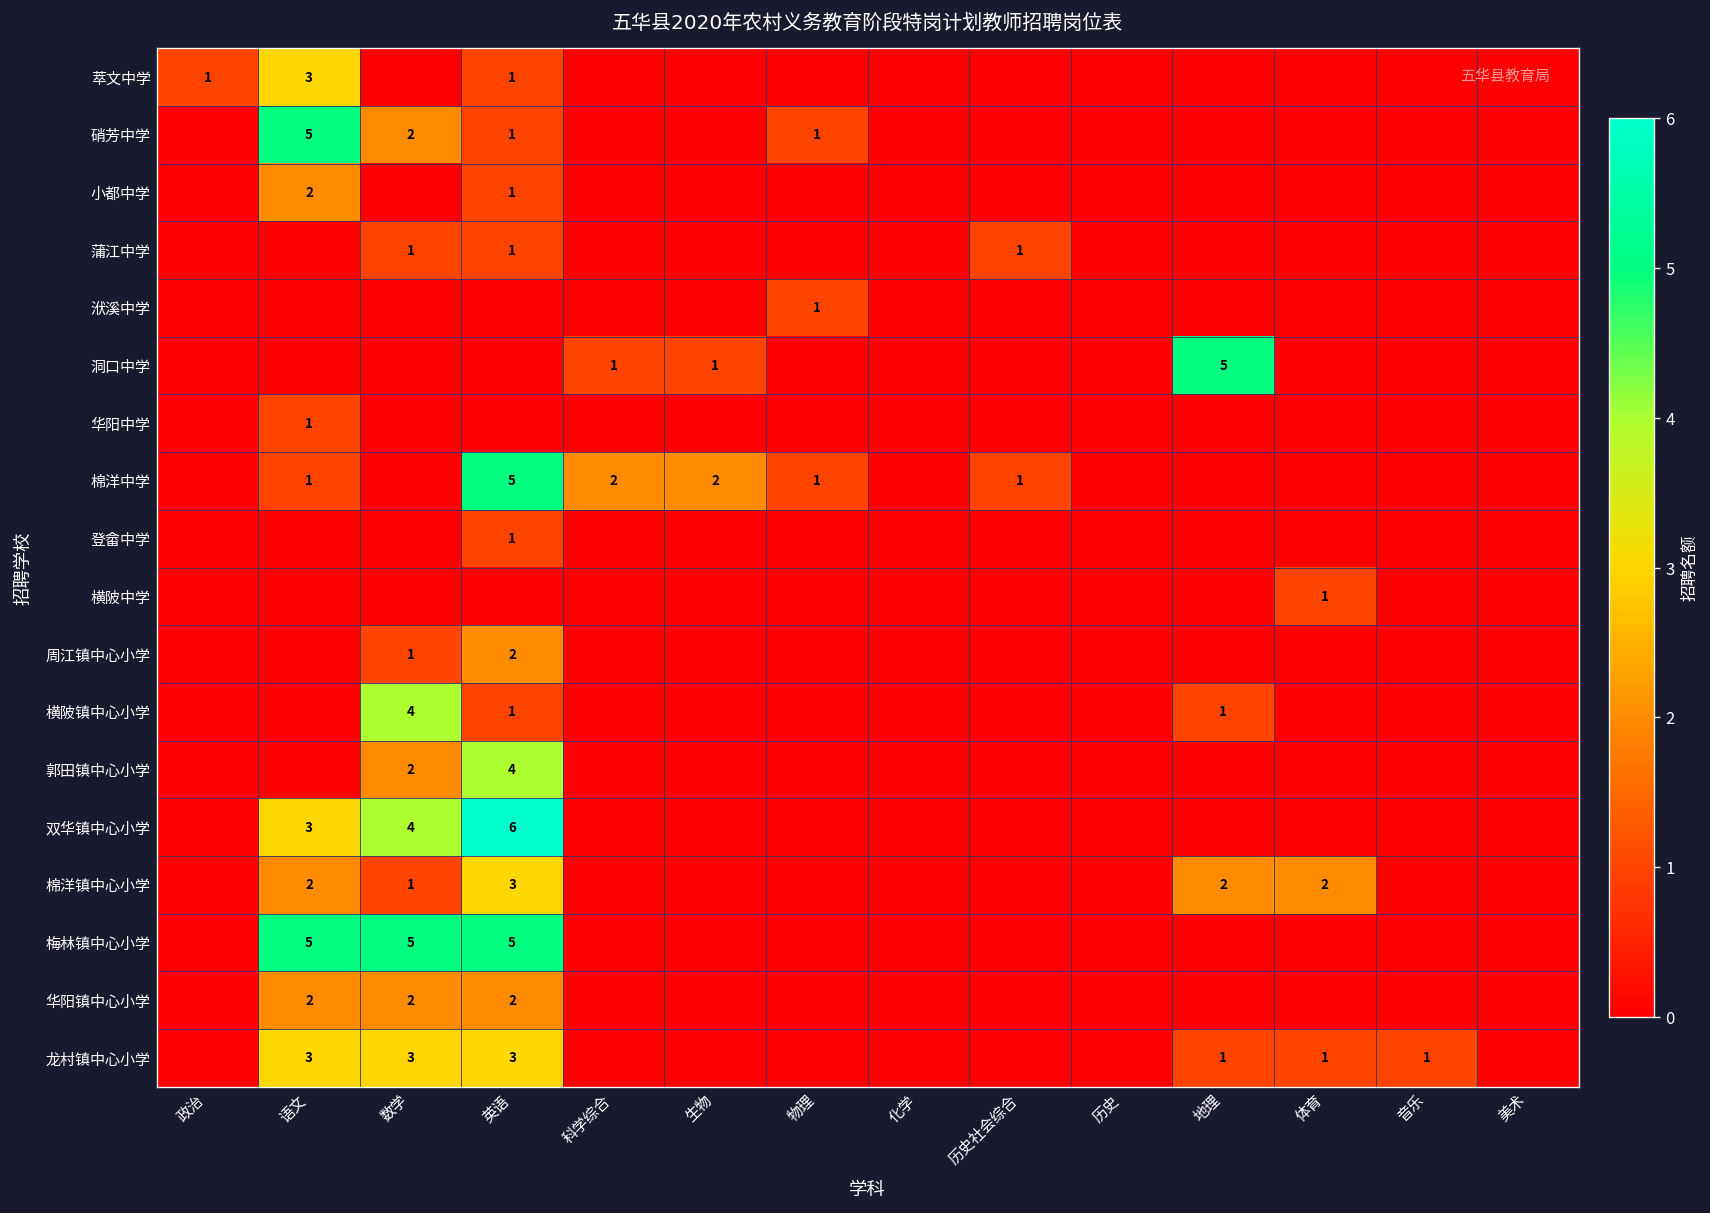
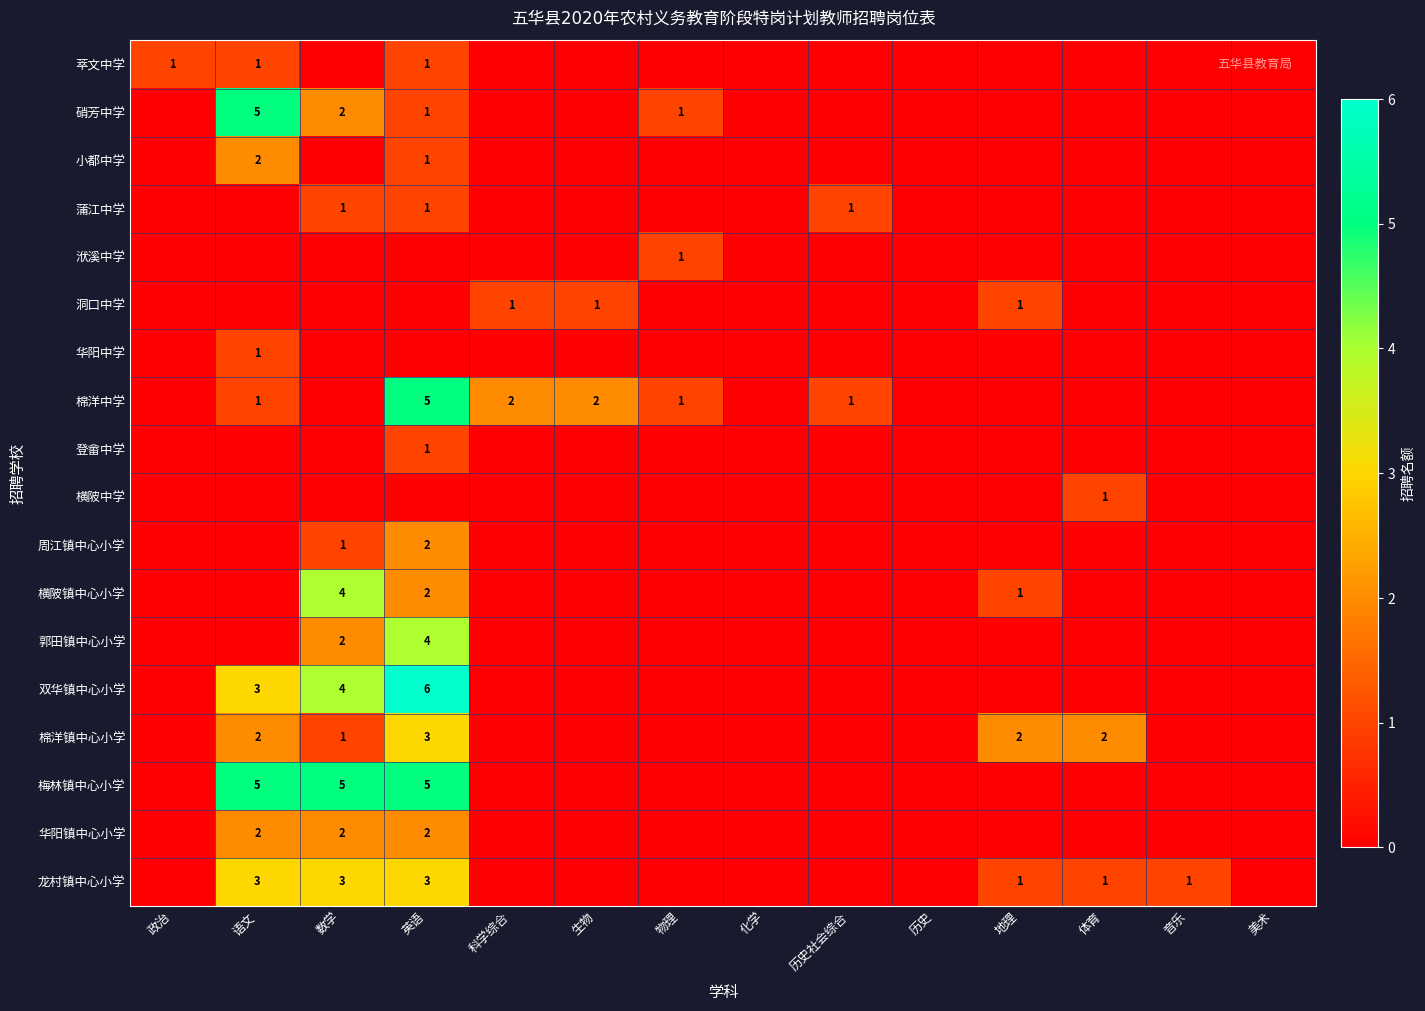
萃文中学, 语文: 3 -> 1
洞口中学, 地理: 5 -> 1
横陂镇中心小学, 英语: 1 -> 2
